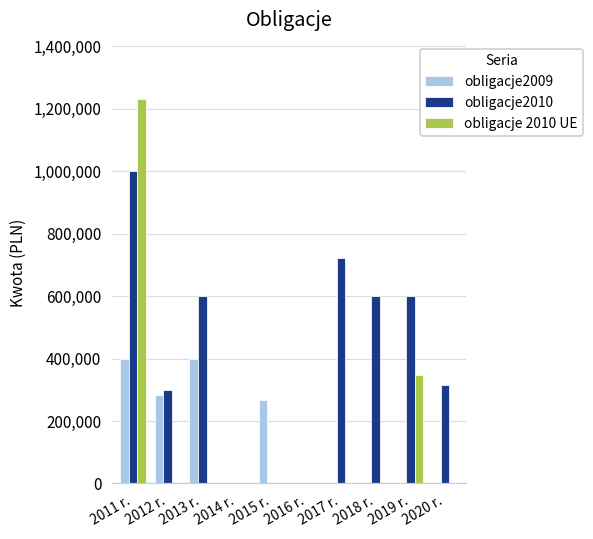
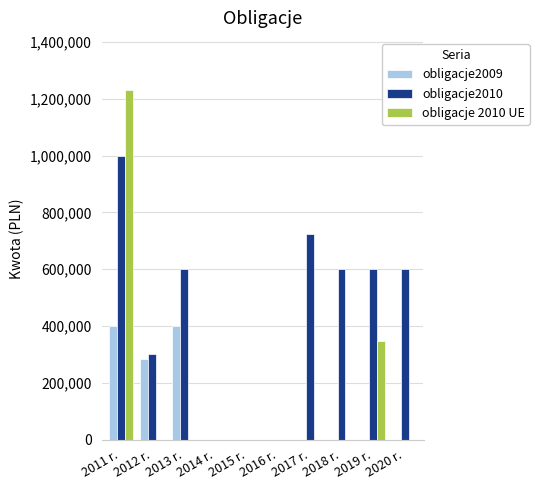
obligacje2009, 2015 r.: 270,000 -> 0
obligacje2010, 2020 r.: 320,000 -> 600,000
